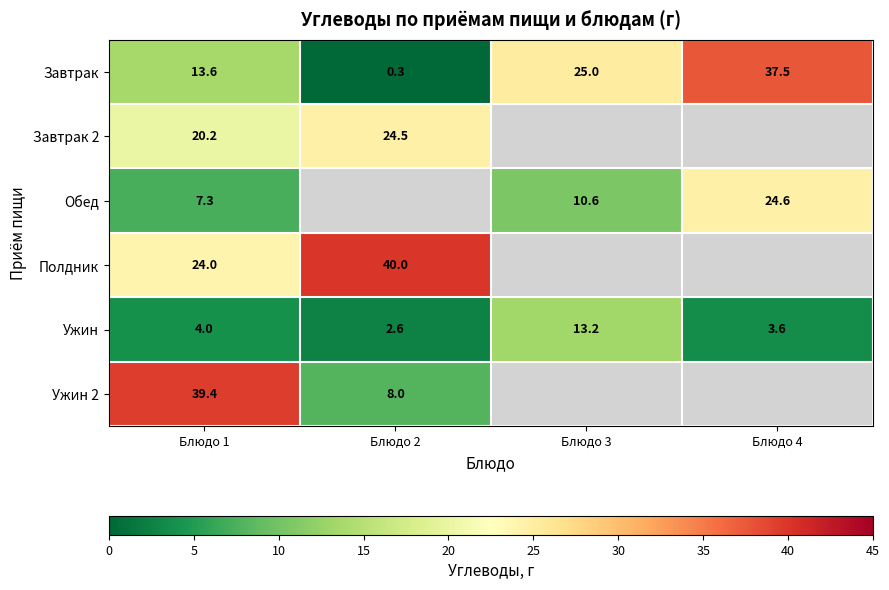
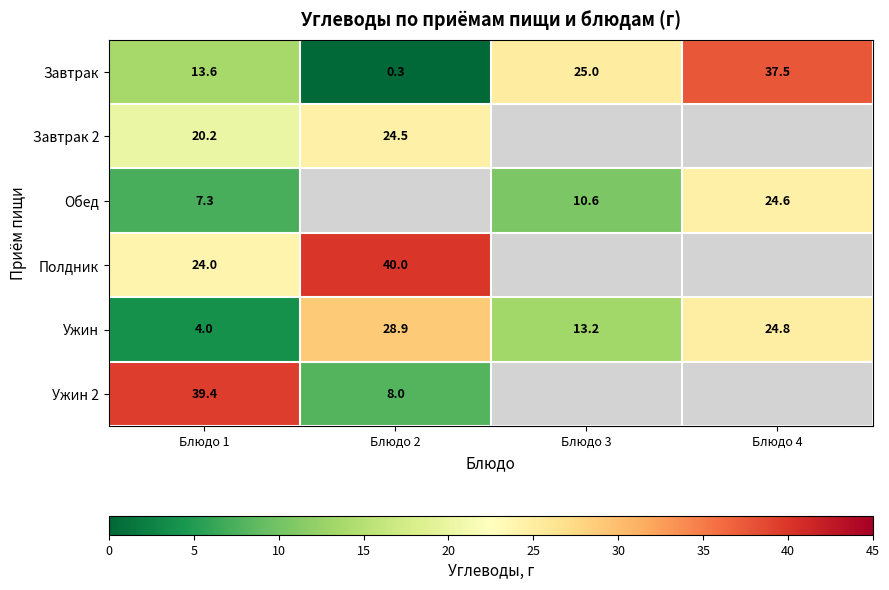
Ужин, Блюдо 2: 2.6 -> 28.9
Ужин, Блюдо 4: 3.6 -> 24.8
